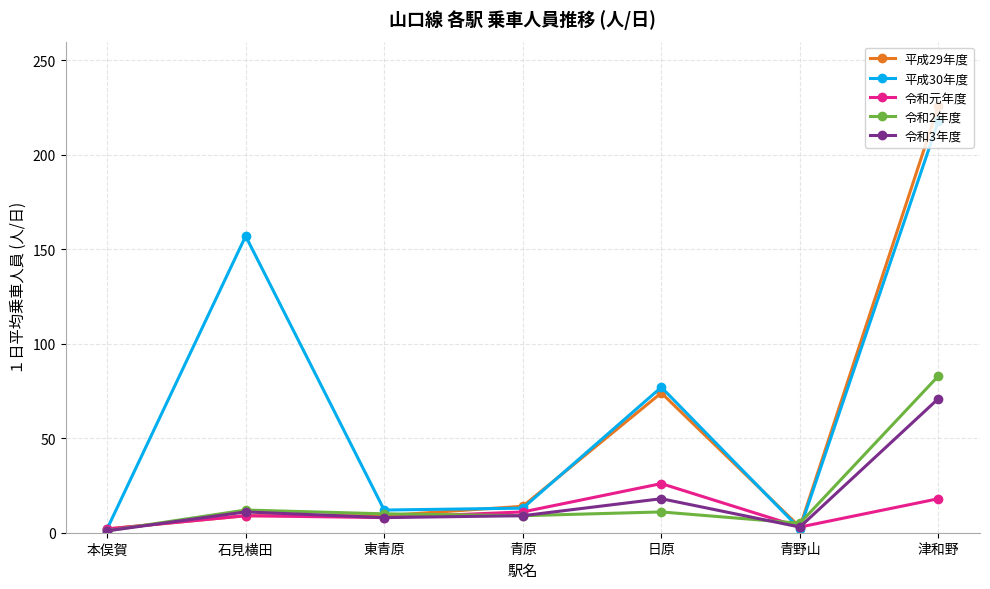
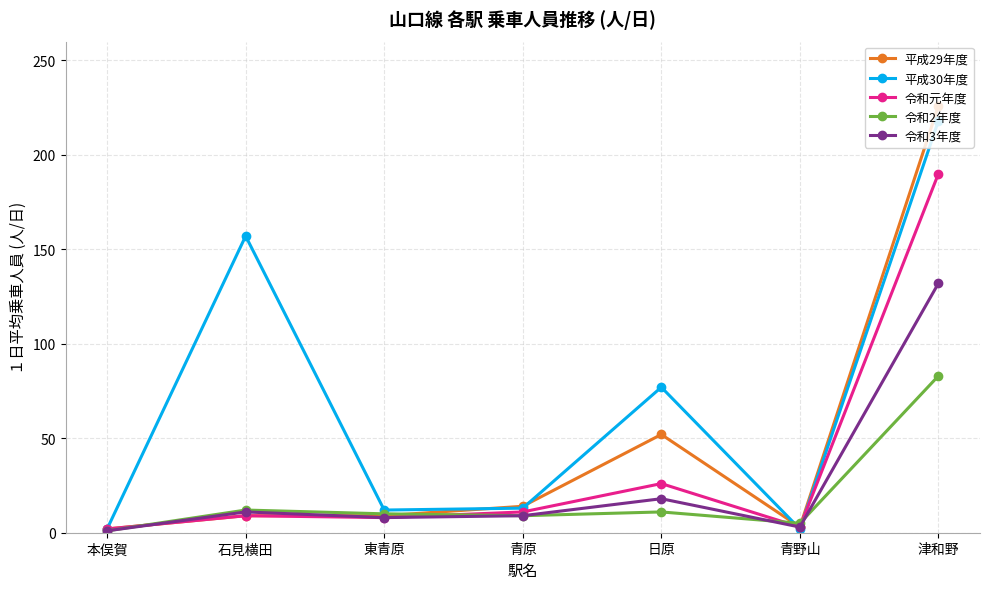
平成29年度, 日原: 74 -> 52
令和元年度, 津和野: 18 -> 190
令和3年度, 津和野: 71 -> 132
